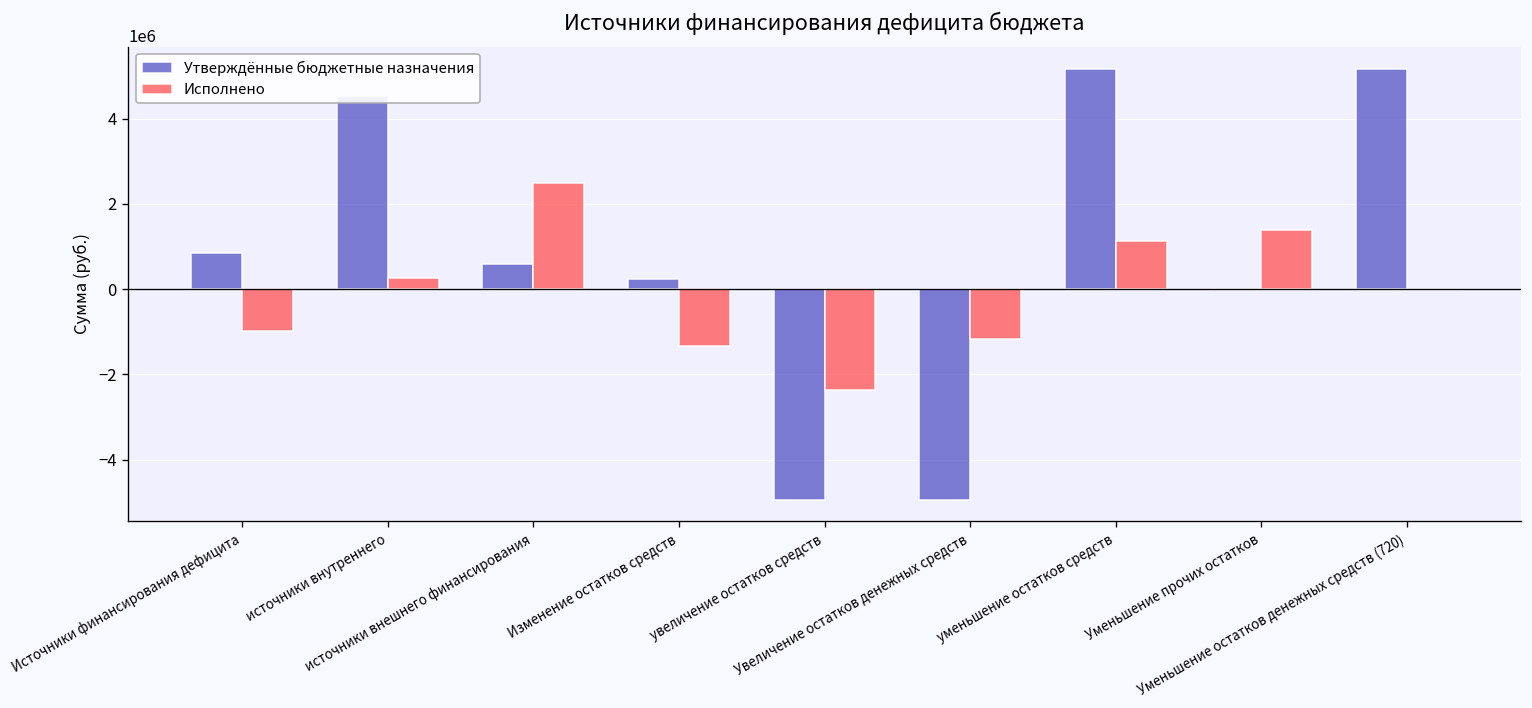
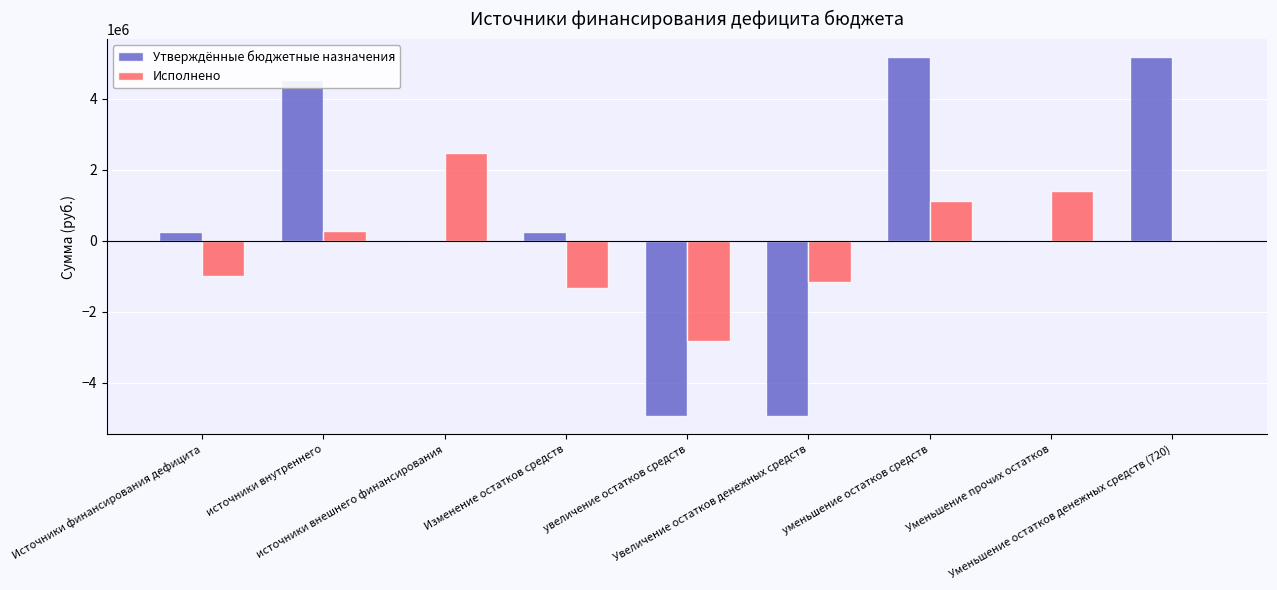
Утверждённые бюджетные назначения, Источники финансирования дефицита: 800000 -> 200000
Утверждённые бюджетные назначения, источники внешнего финансирования: 600000 -> 0
Исполнено, увеличение остатков средств: -2400000 -> -2800000
